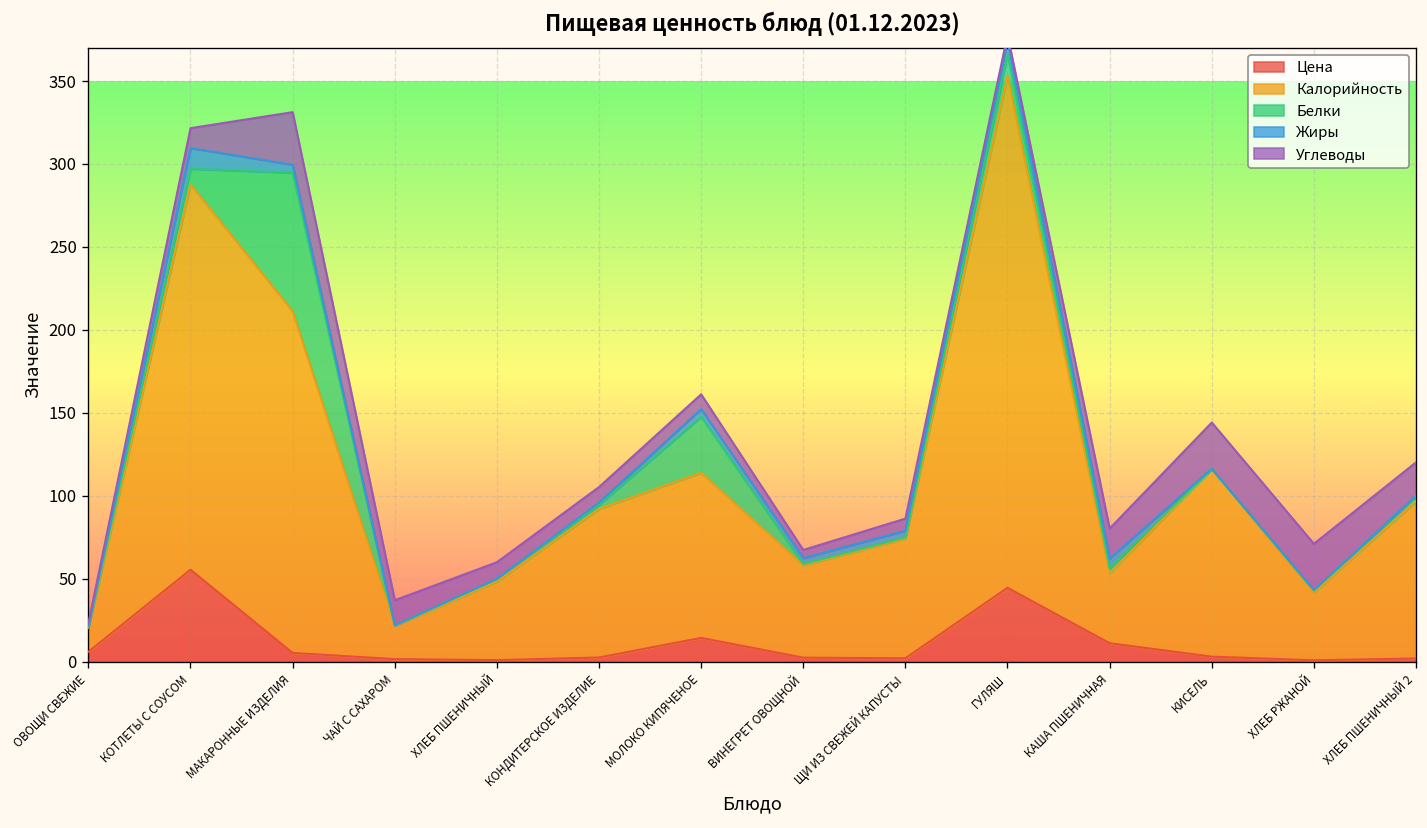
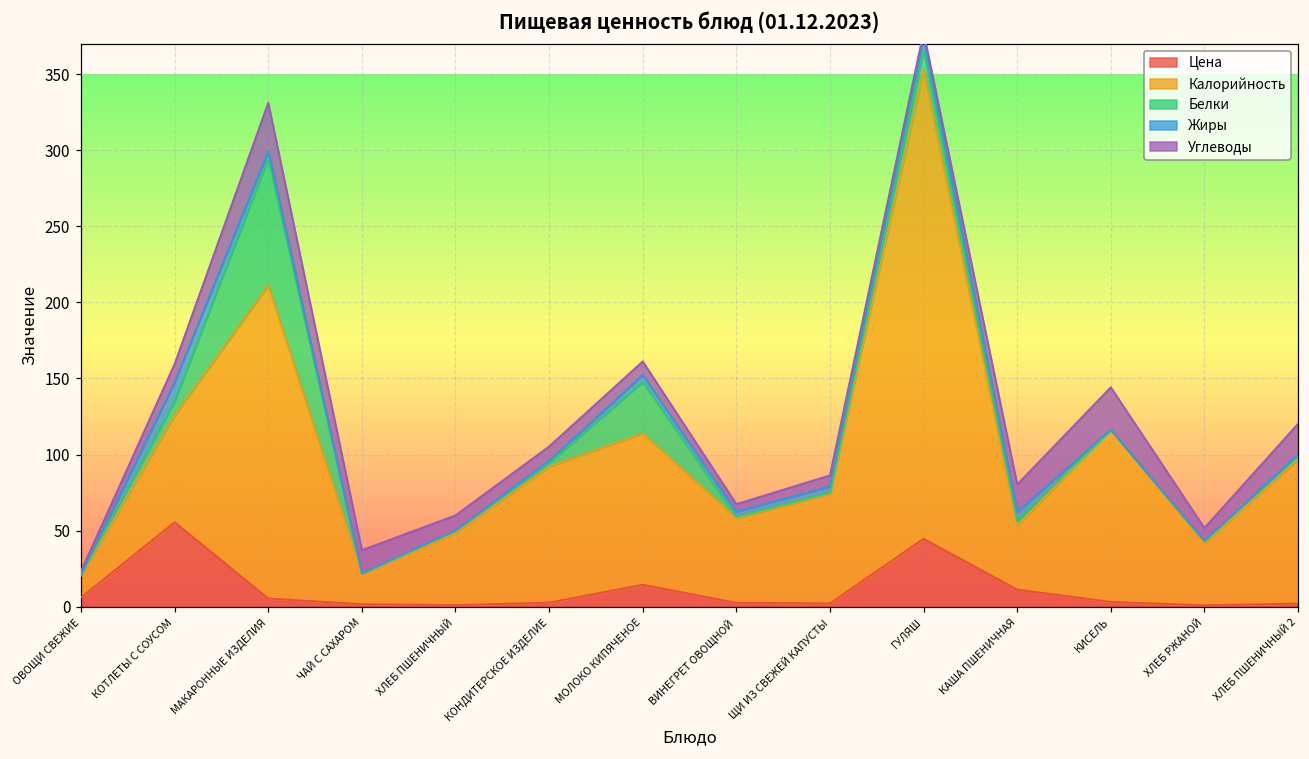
Калорийность, КОТЛЕТЫ С СОУСОМ: 232 -> 70
Углеводы, ХЛЕБ РЖАНОЙ: 28 -> 9
